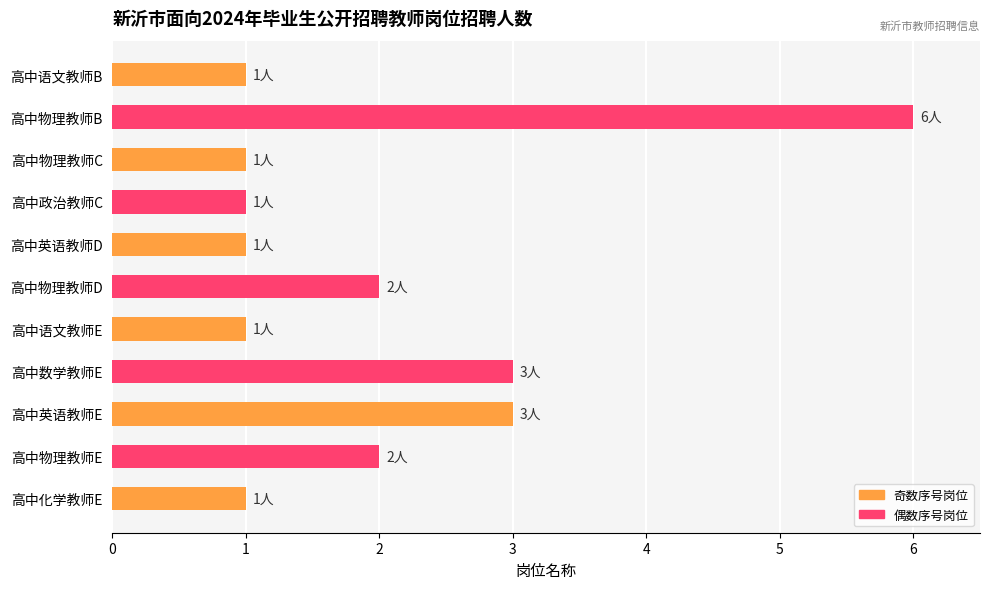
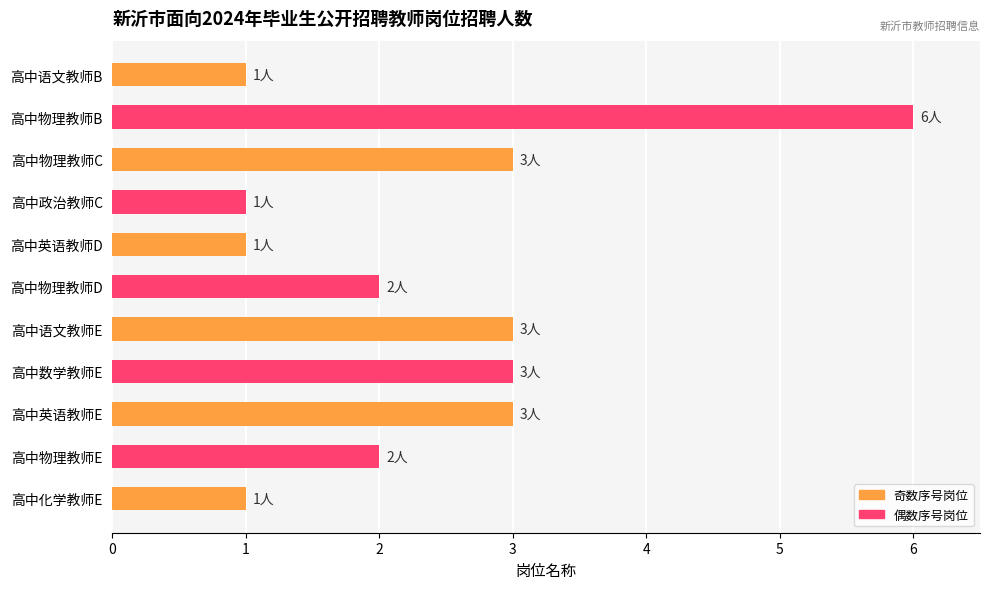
高中物理教师C: 1人 -> 3人
高中语文教师E: 1人 -> 3人
